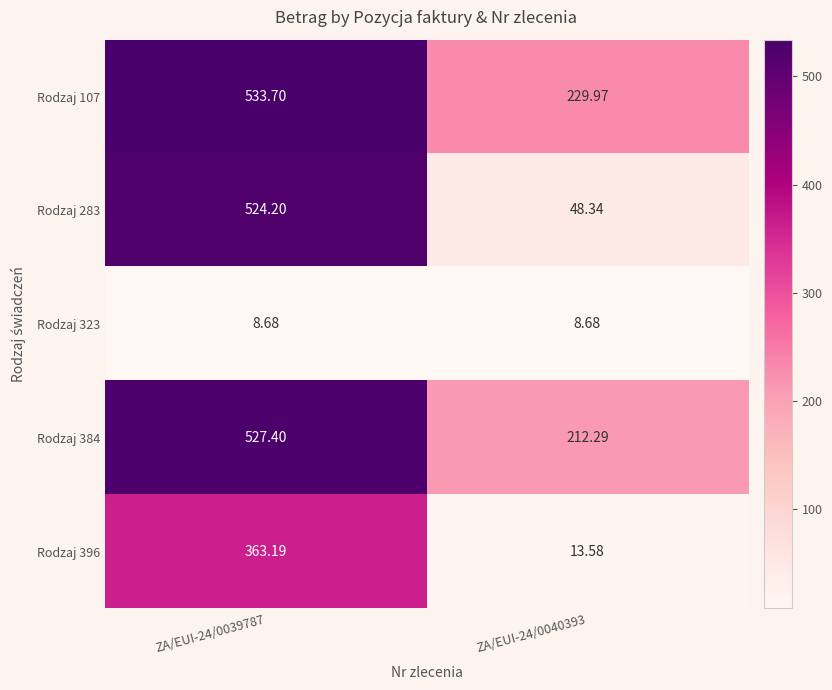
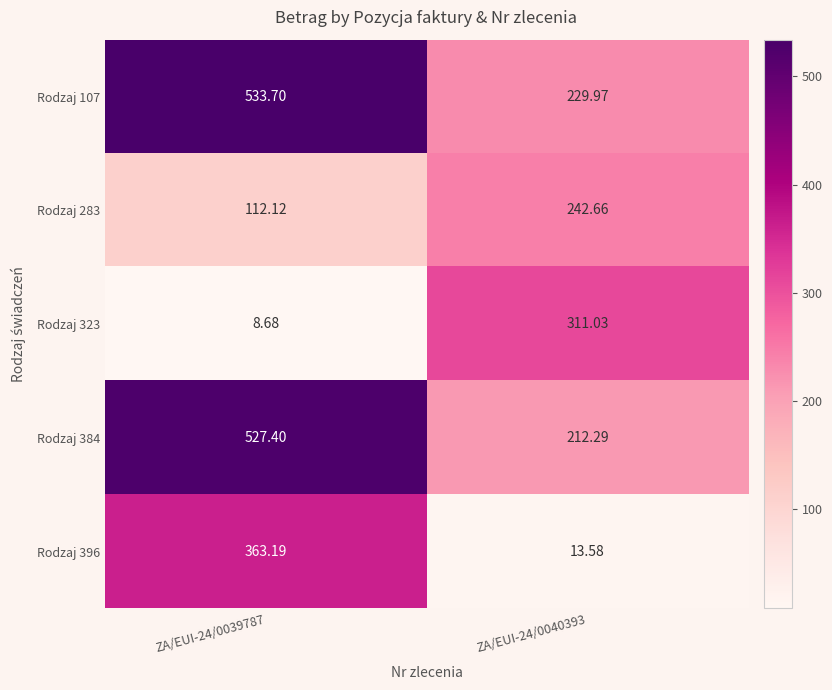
Rodzaj 283, ZA/EUI-24/0039787: 524.20 -> 112.12
Rodzaj 283, ZA/EUI-24/0040393: 48.34 -> 242.66
Rodzaj 323, ZA/EUI-24/0040393: 8.68 -> 311.03
